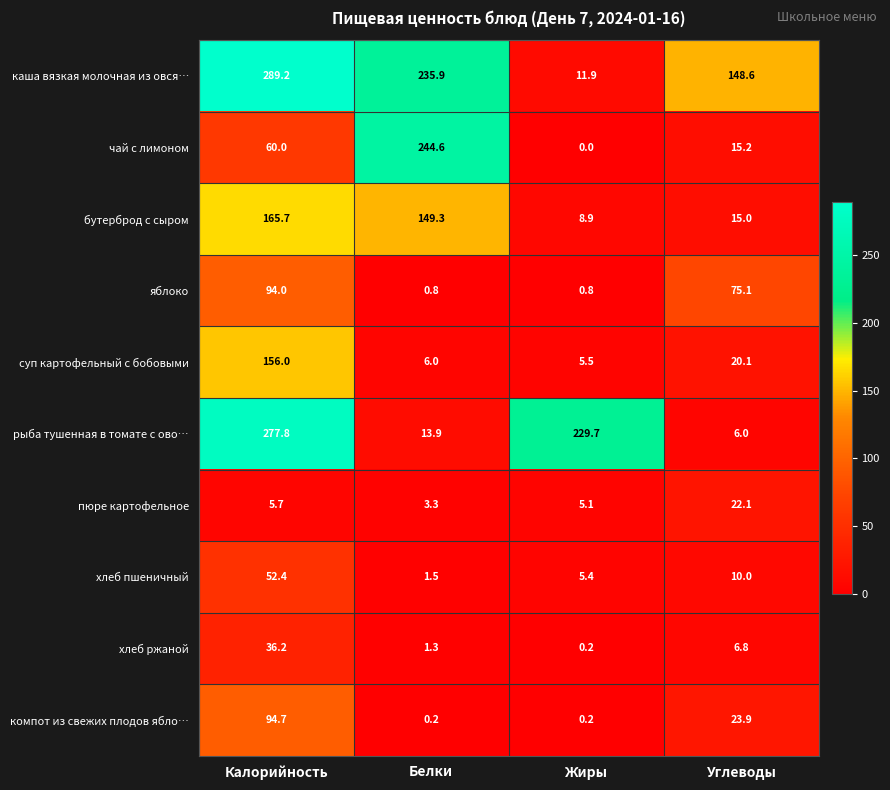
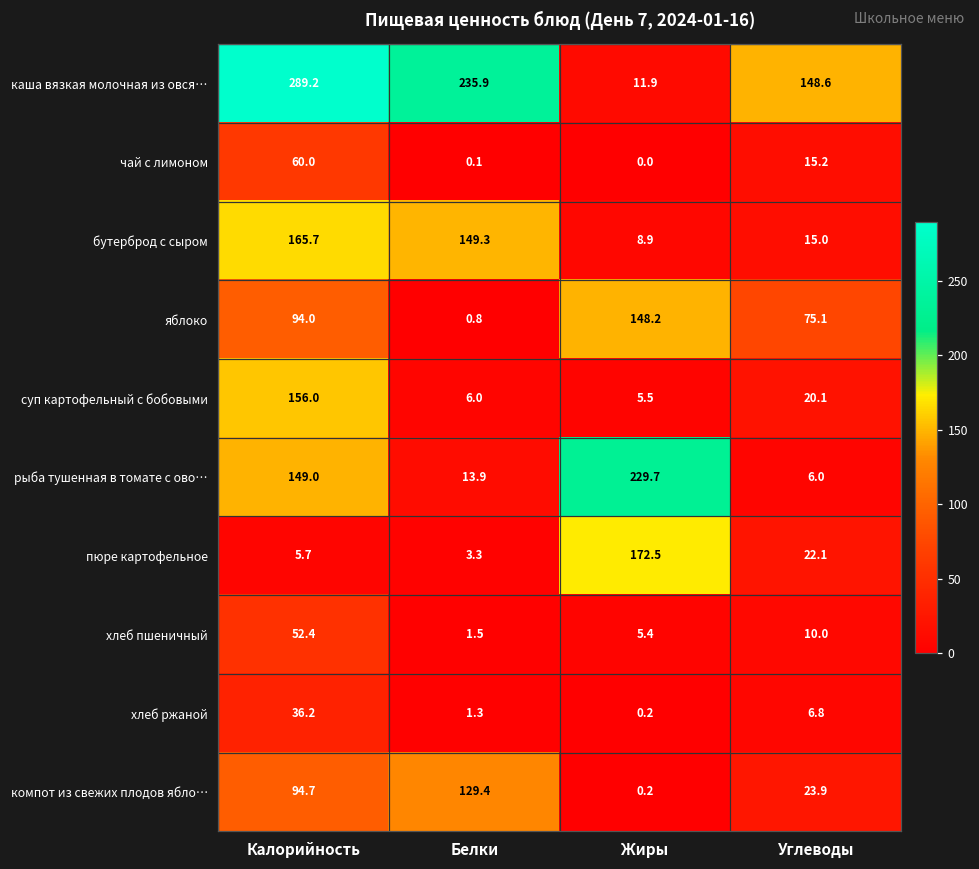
чай с лимоном, Белки: 244.6 -> 0.1
яблоко, Жиры: 0.8 -> 148.2
рыба тушенная в томате с ово…, Калорийность: 277.8 -> 149.0
пюре картофельное, Жиры: 5.1 -> 172.5
компот из свежих плодов ябло…, Белки: 0.2 -> 129.4
